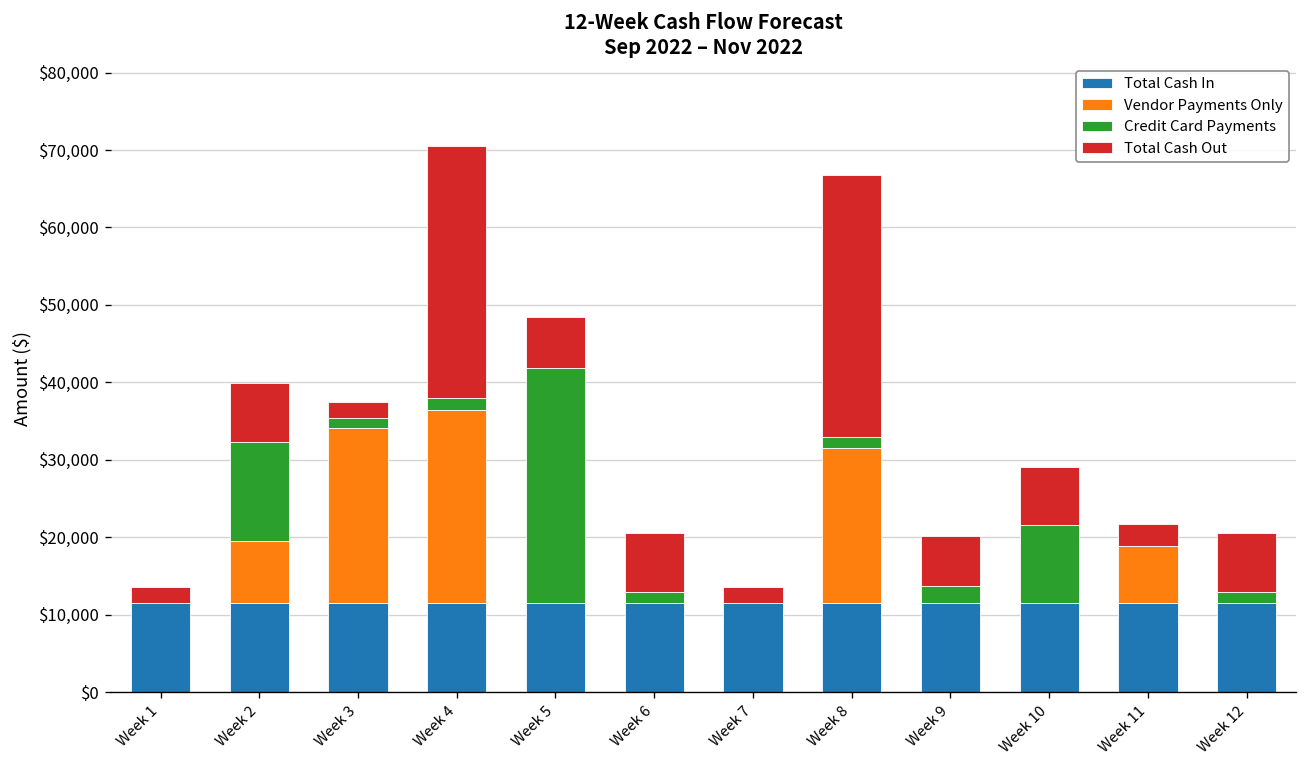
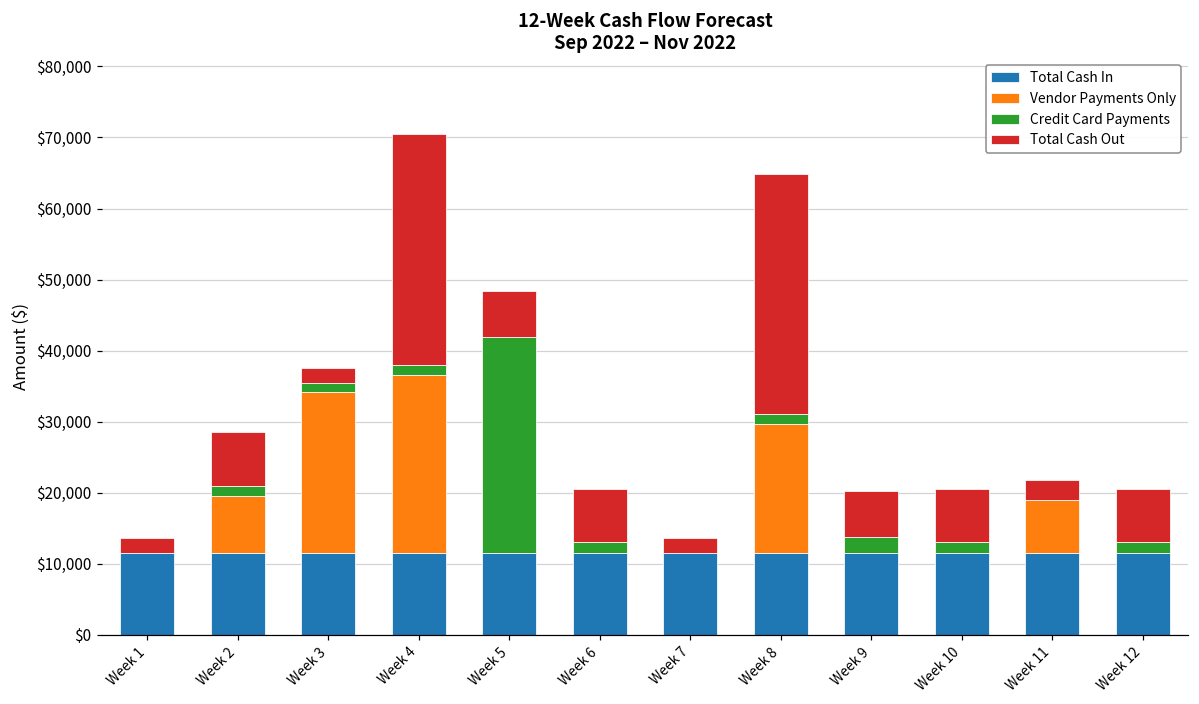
Credit Card Payments, Week 2: $13,000 -> $2,000
Vendor Payments Only, Week 8: $20,000 -> $18,000
Credit Card Payments, Week 10: $10,000 -> $2,000
